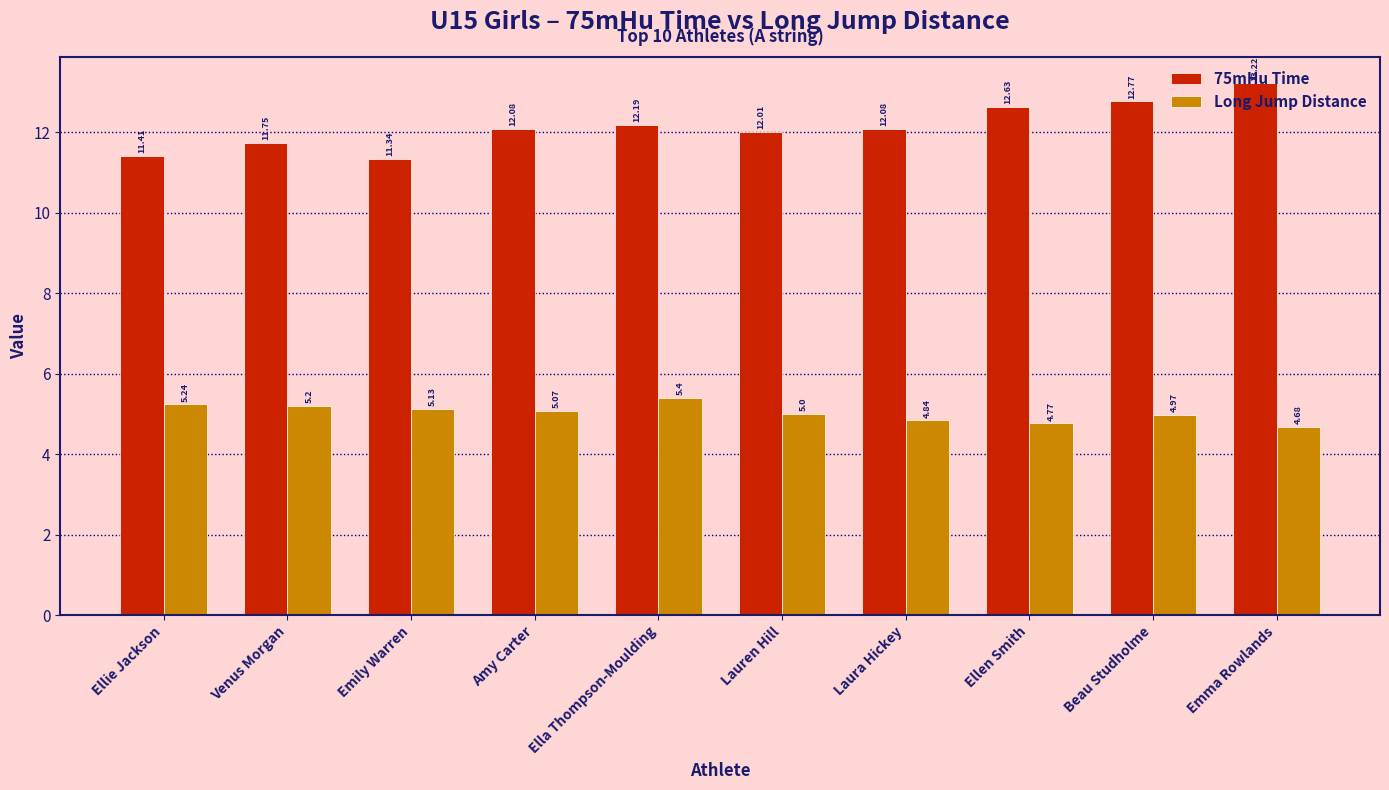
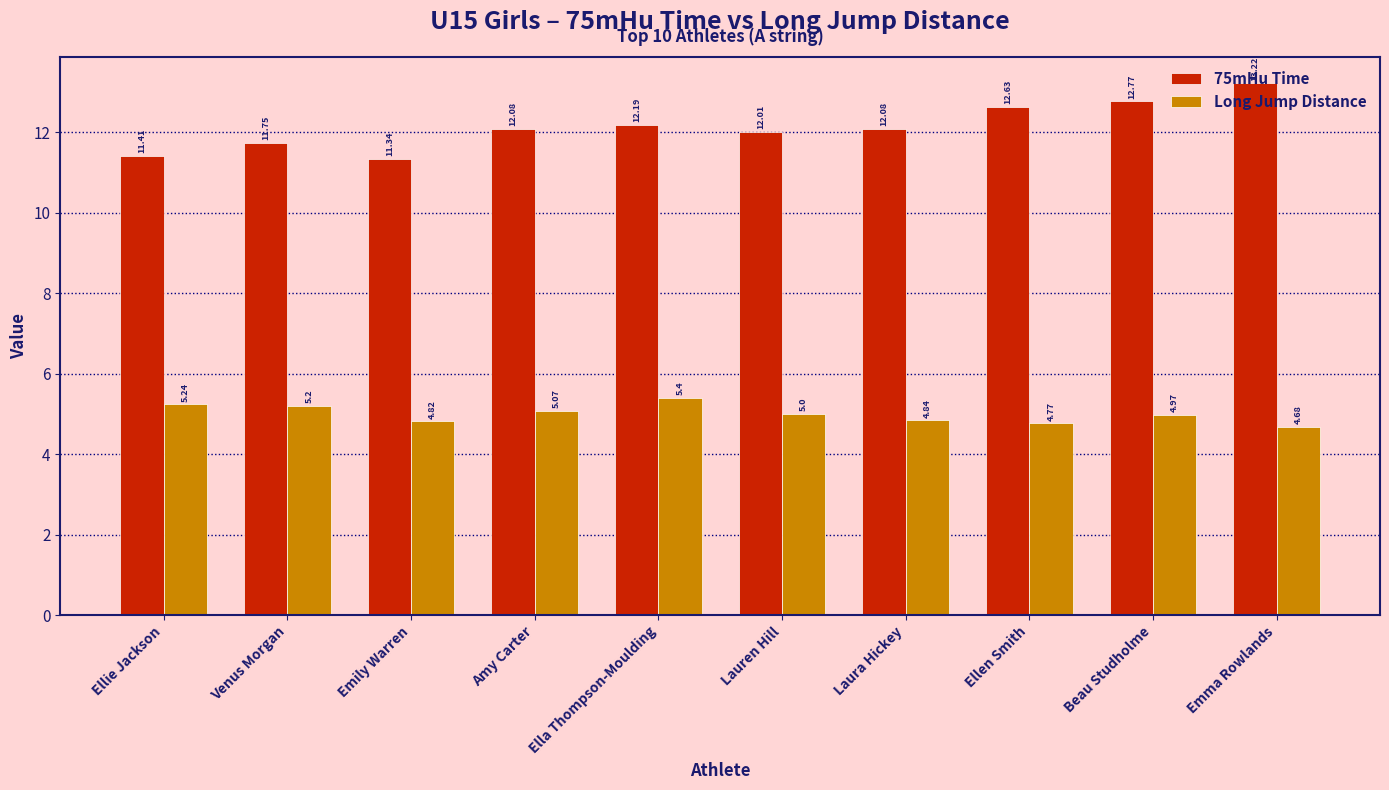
Long Jump Distance, Emily Warren: 5.13 -> 4.82
